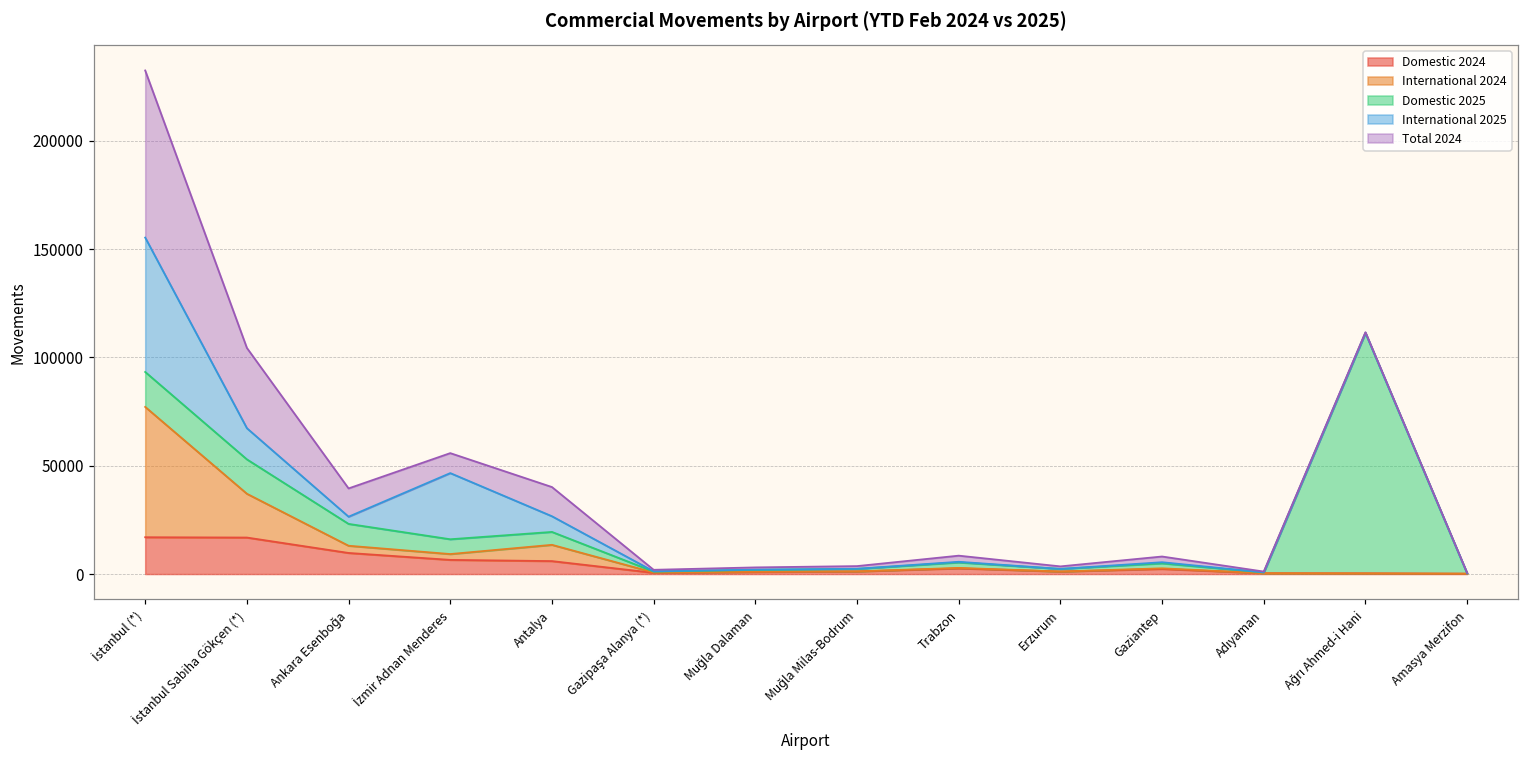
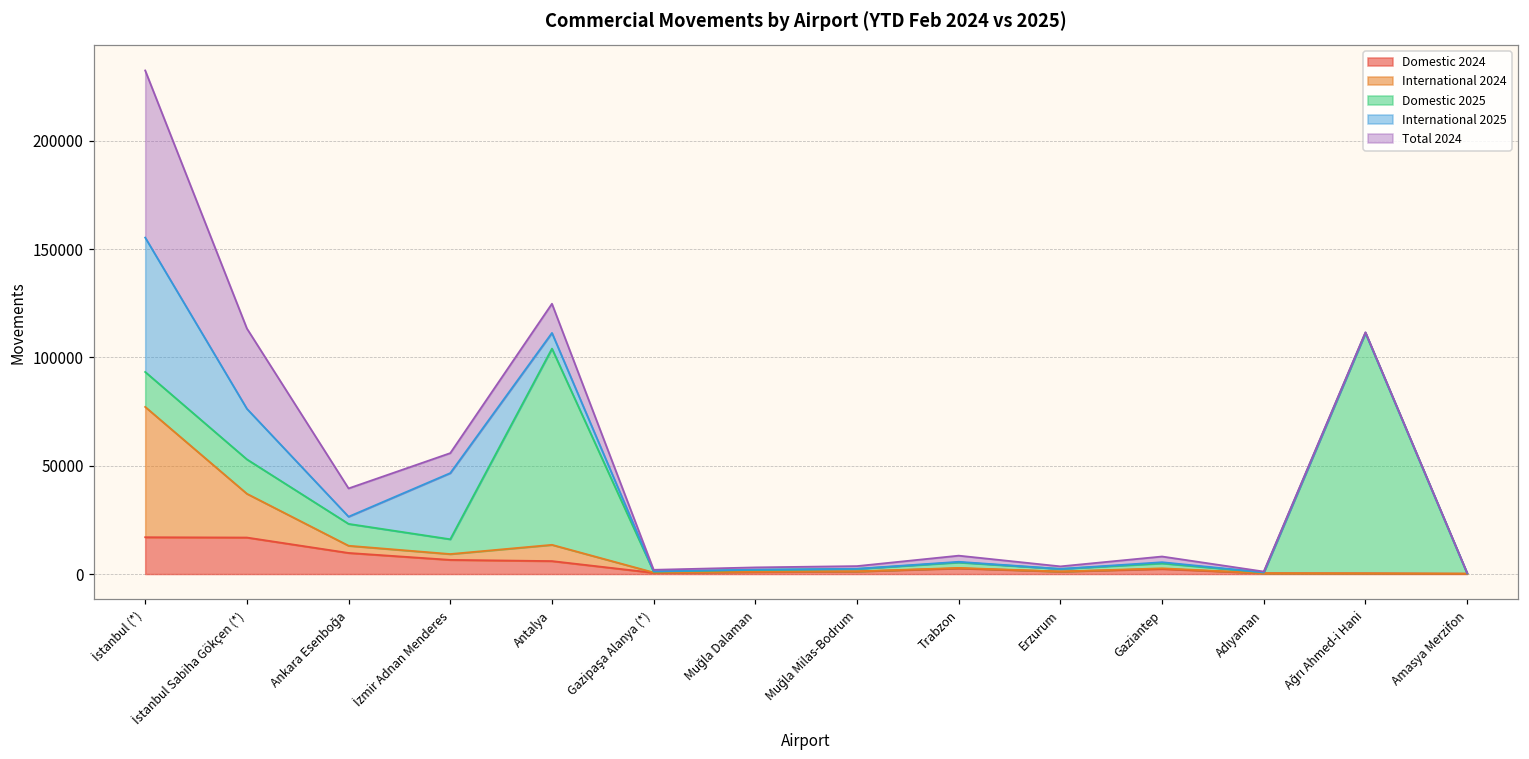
International 2025, İstanbul Sabiha Gökçen (*): 14000 -> 23000
Domestic 2025, Antalya: 6000 -> 91000
